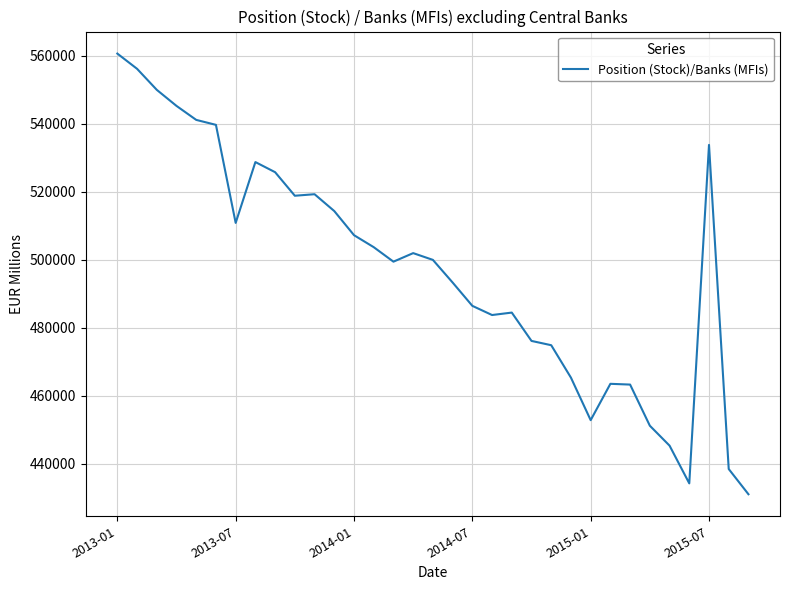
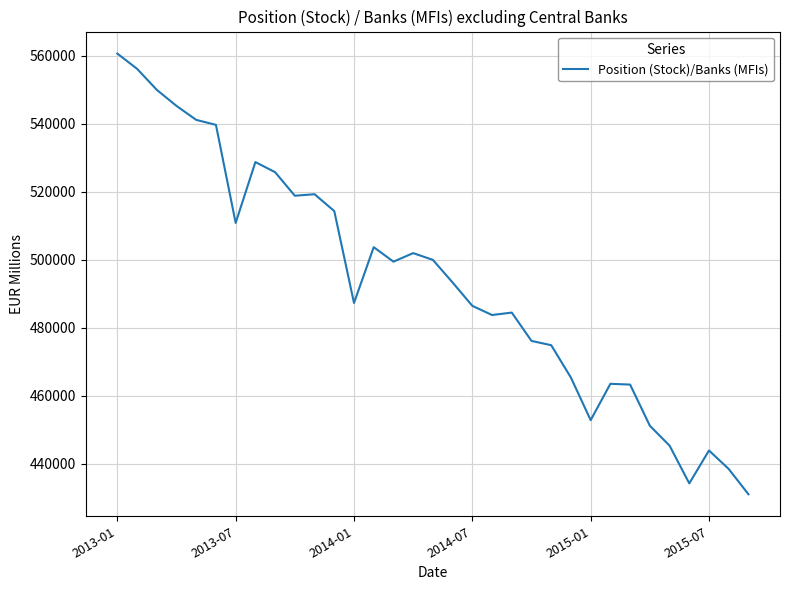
2014-01: 507000 -> 487000
2015-07: 534000 -> 444000
